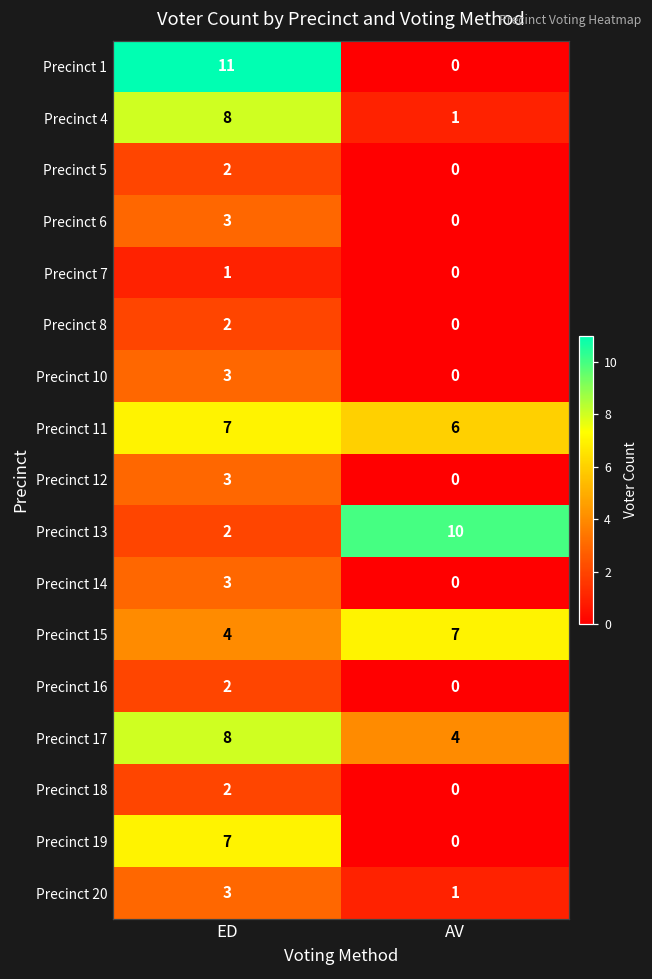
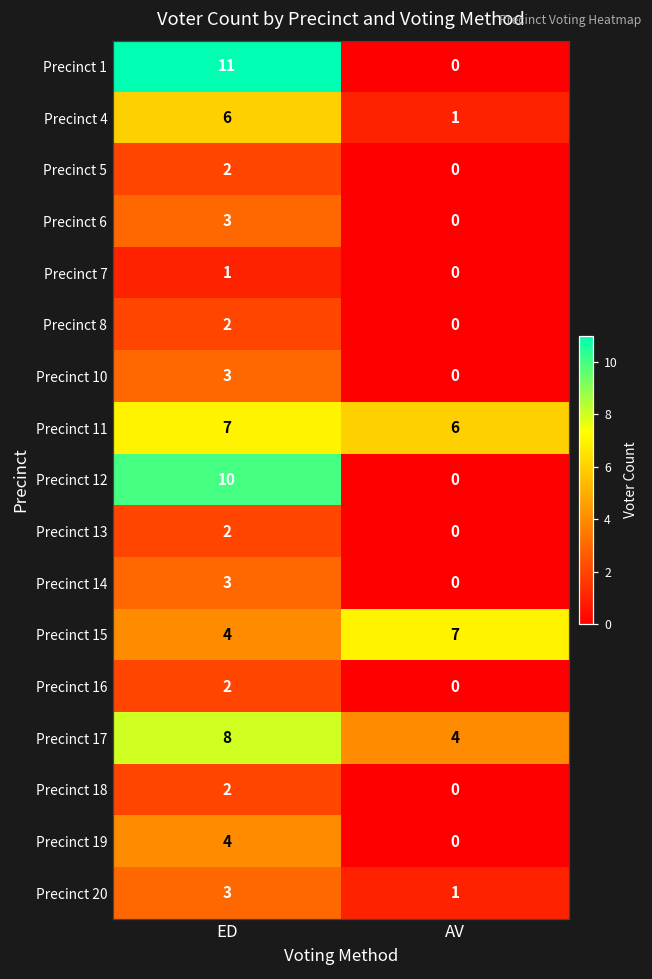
Precinct 4, ED: 8 -> 6
Precinct 12, ED: 3 -> 10
Precinct 13, AV: 10 -> 0
Precinct 19, ED: 7 -> 4
